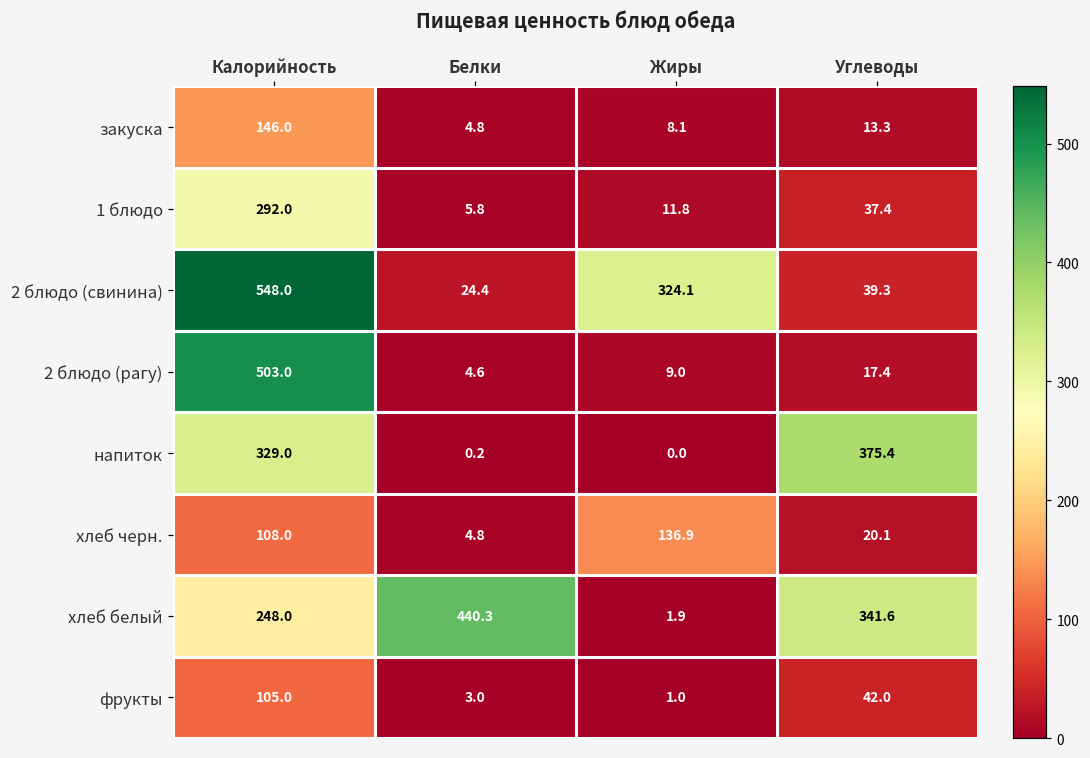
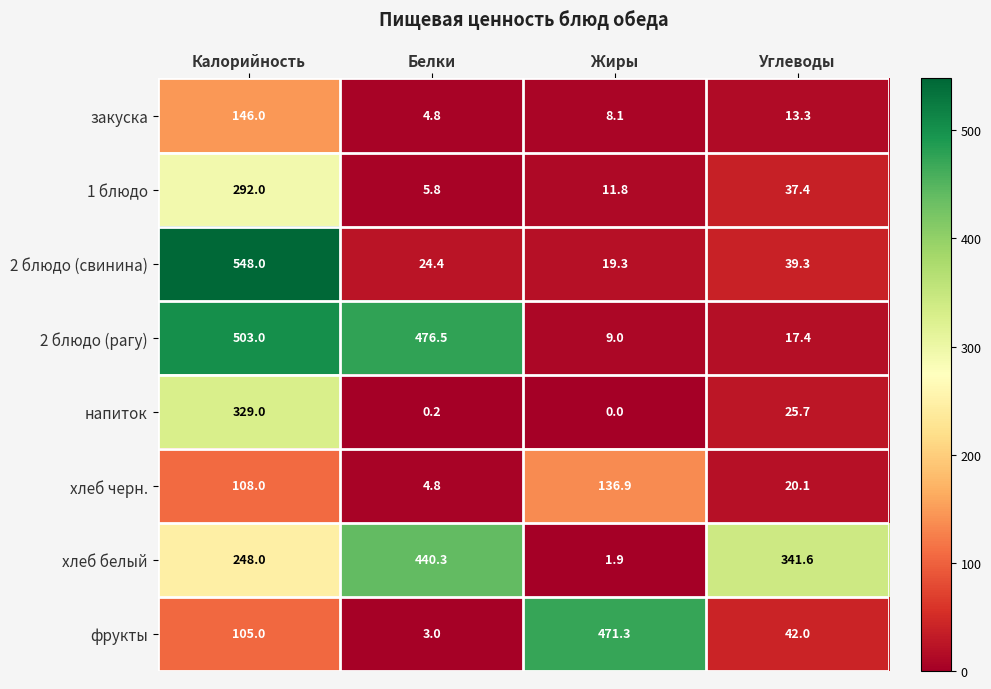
2 блюдо (свинина), Жиры: 324.1 -> 19.3
2 блюдо (рагу), Белки: 4.6 -> 476.5
напиток, Углеводы: 375.4 -> 25.7
фрукты, Жиры: 1.0 -> 471.3
